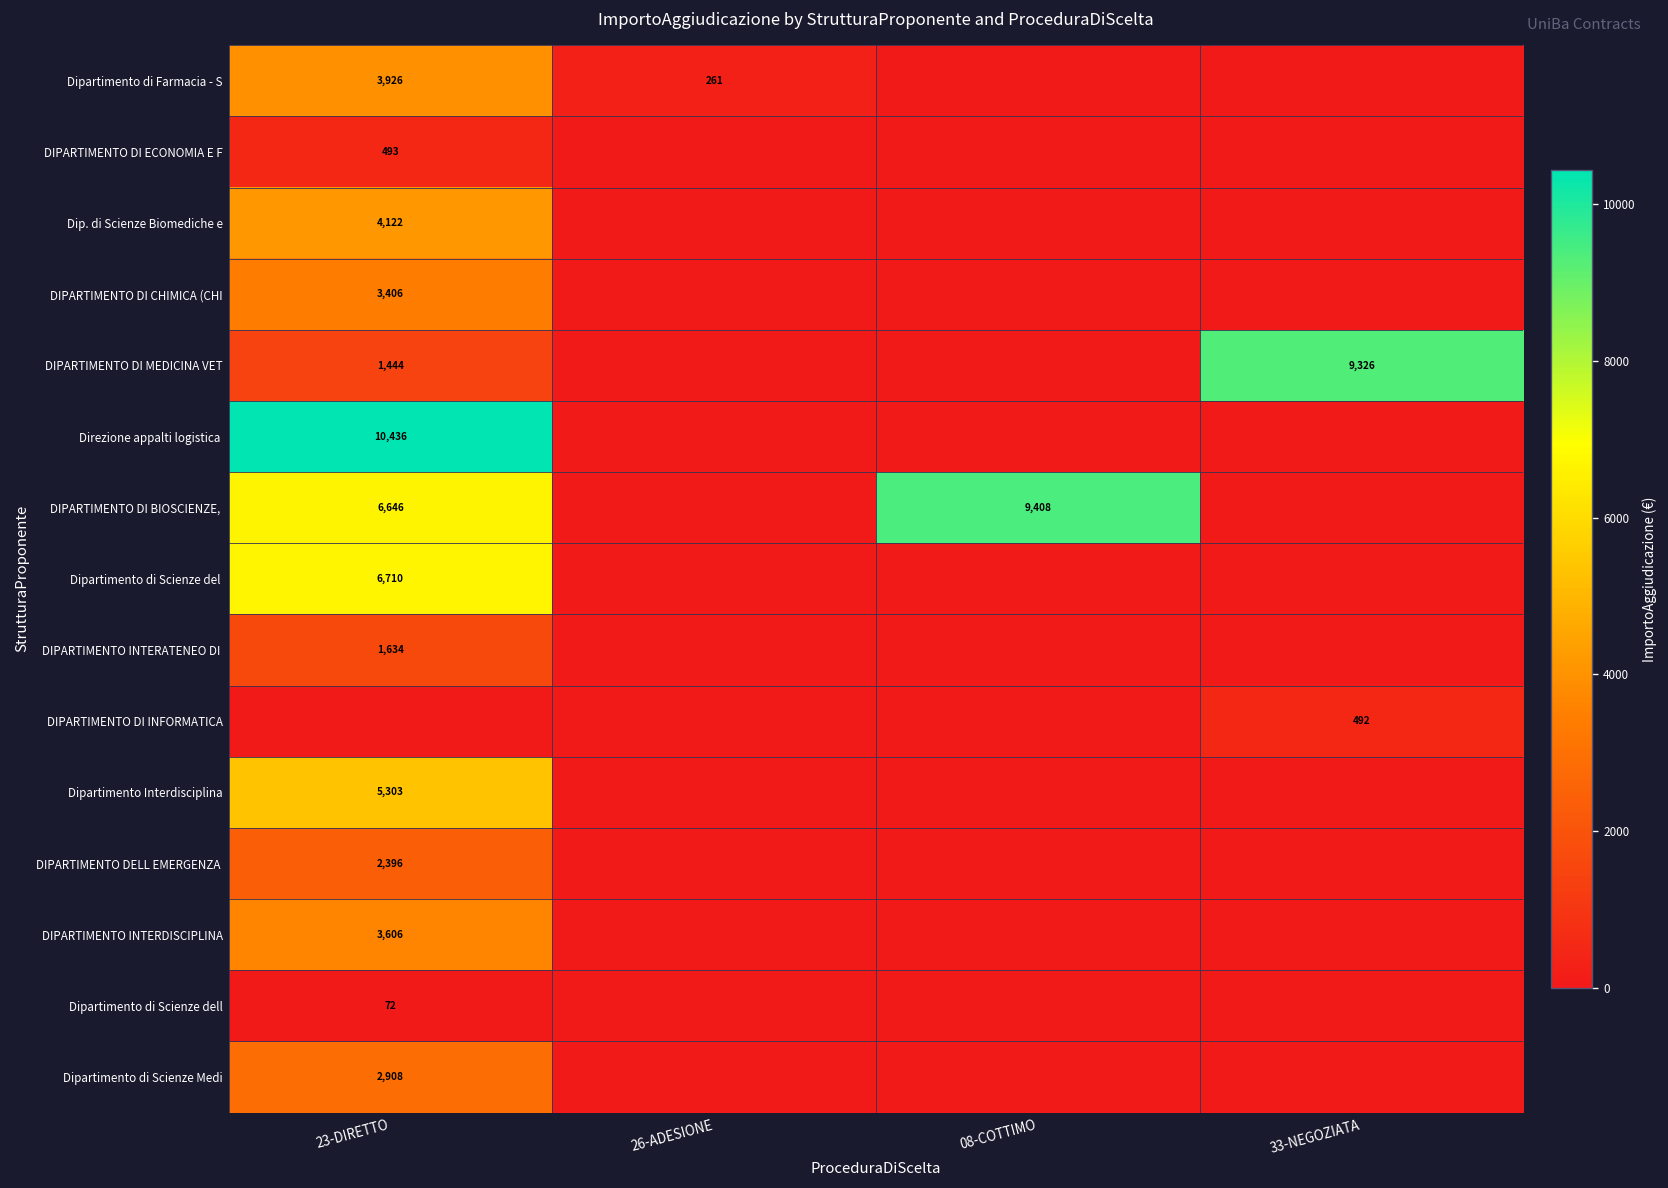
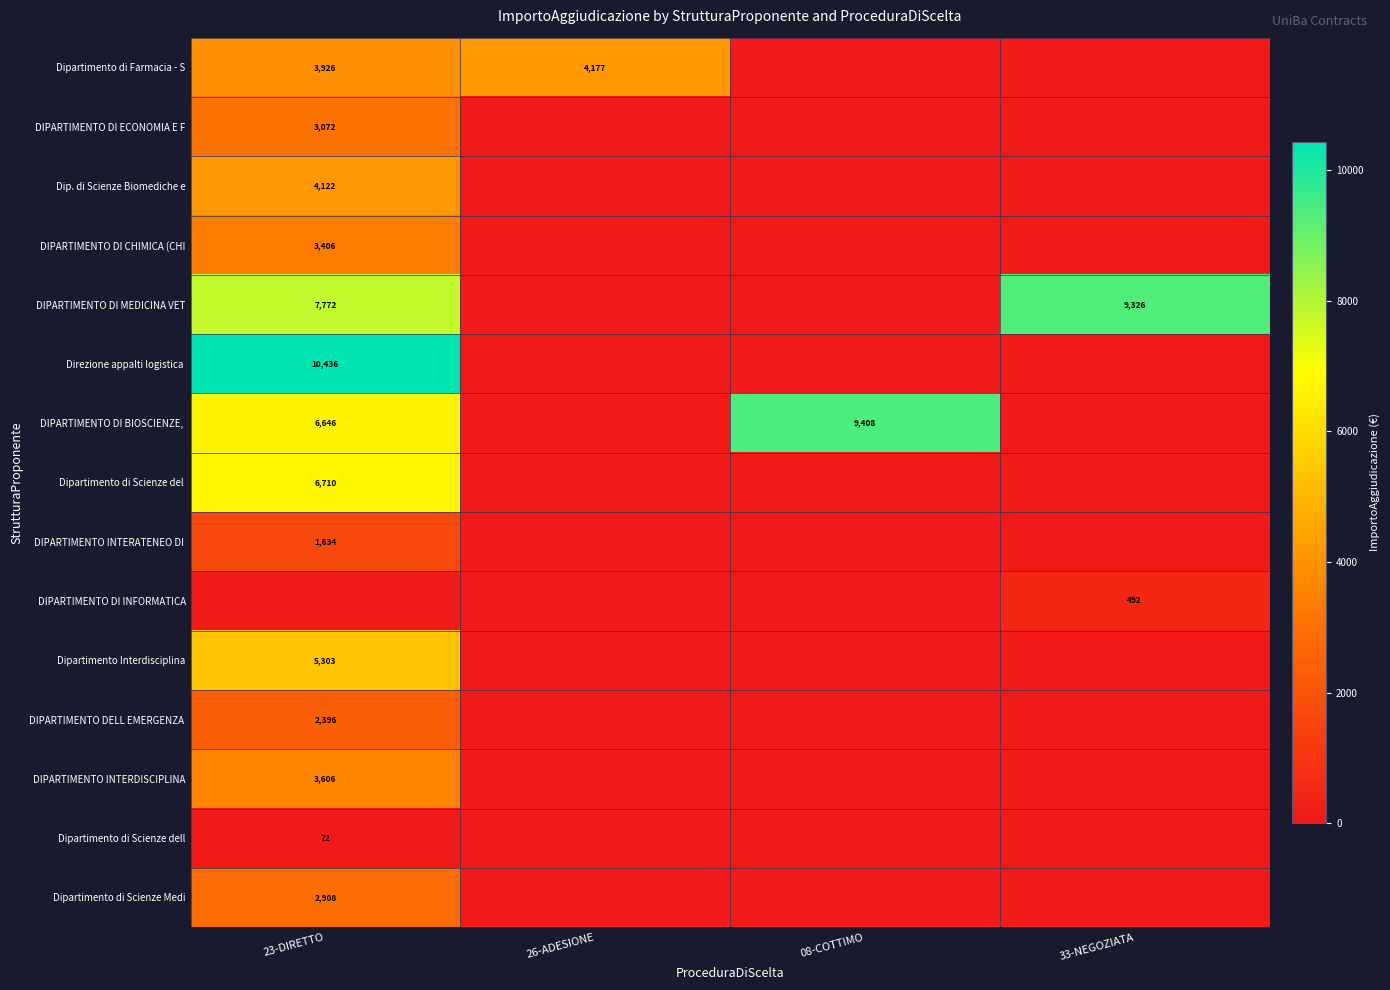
Dipartimento di Farmacia - S, 26-ADESIONE: 261 -> 4,177
DIPARTIMENTO DI ECONOMIA E F, 23-DIRETTO: 493 -> 3,072
DIPARTIMENTO DI MEDICINA VET, 23-DIRETTO: 1,444 -> 7,772
